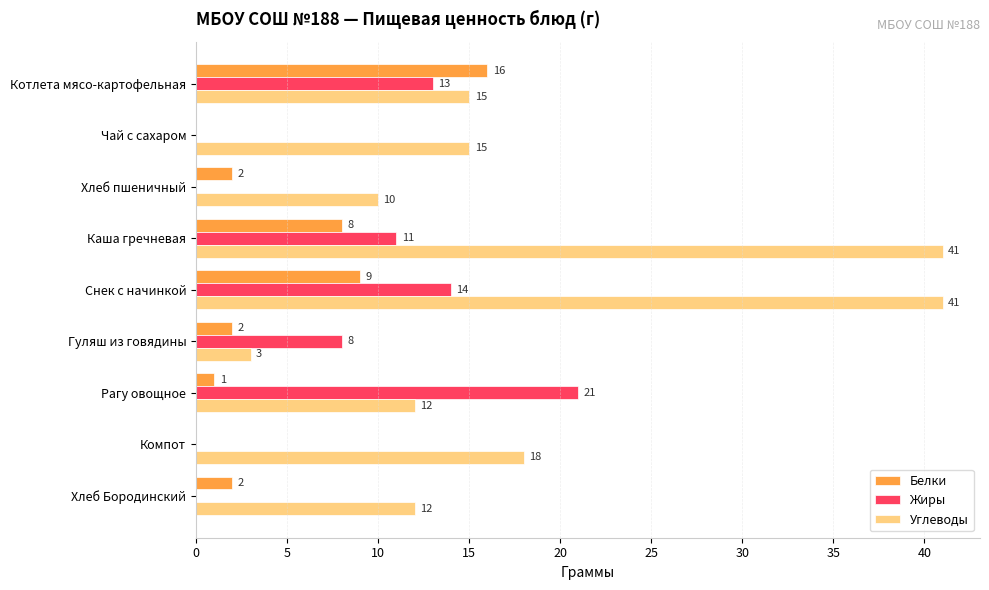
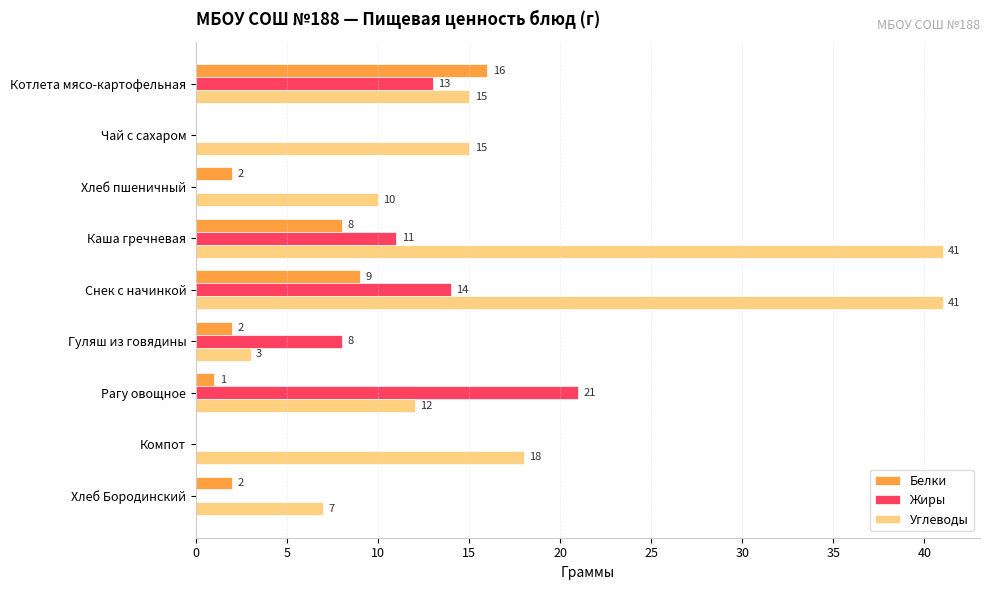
Углеводы, Хлеб Бородинский: 12 -> 7
